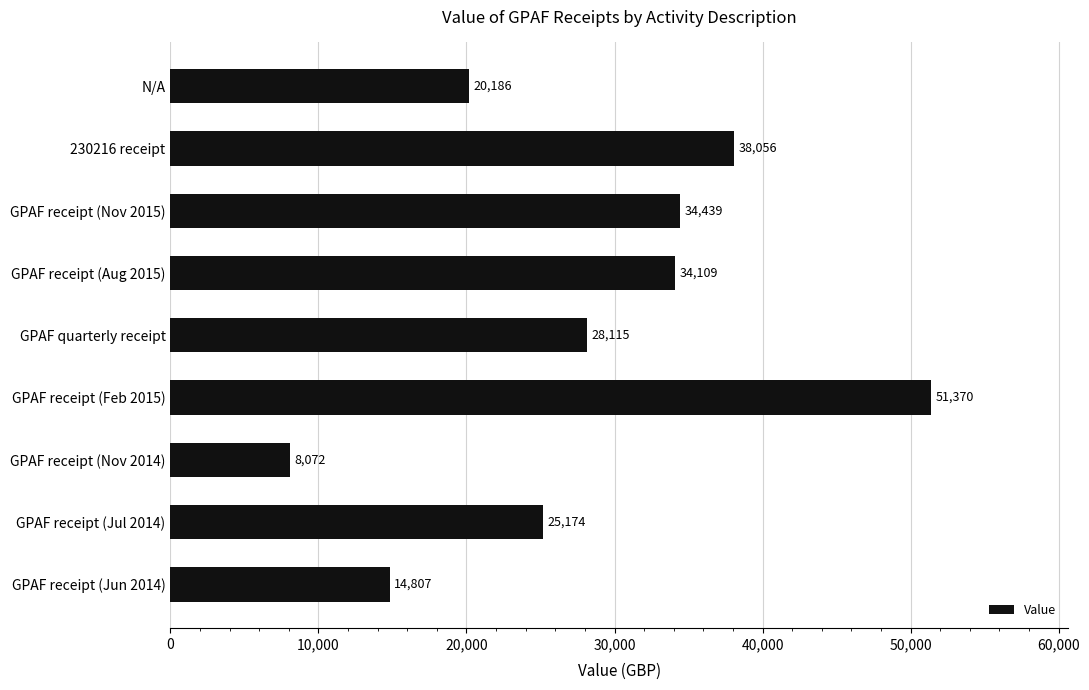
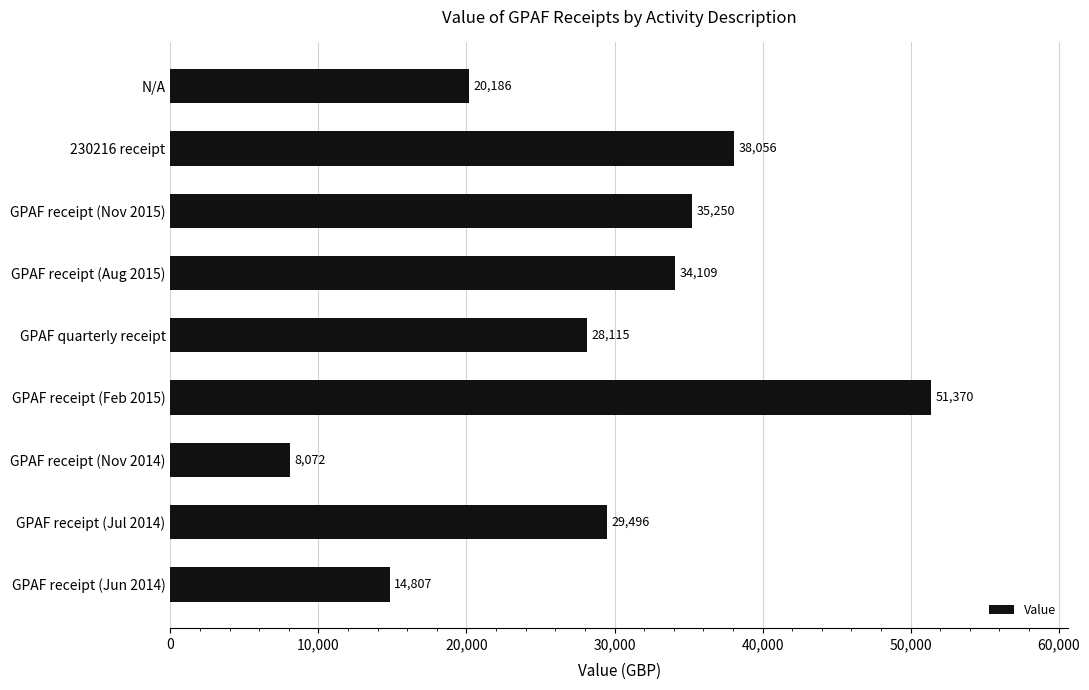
GPAF receipt (Nov 2015): 34,439 -> 35,250
GPAF receipt (Jul 2014): 25,174 -> 29,496
